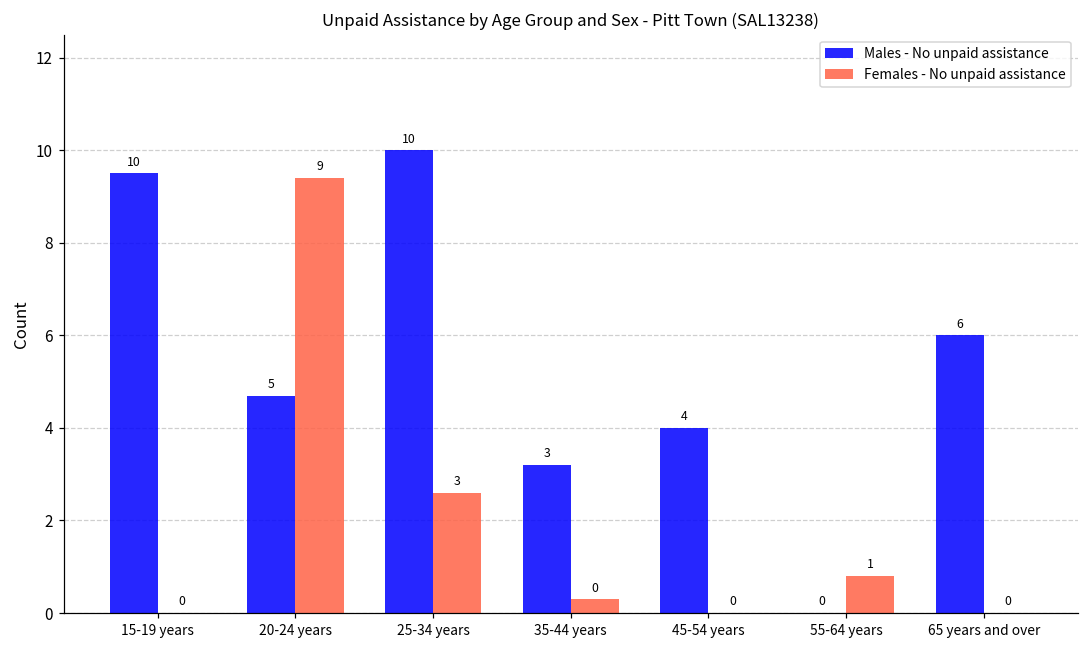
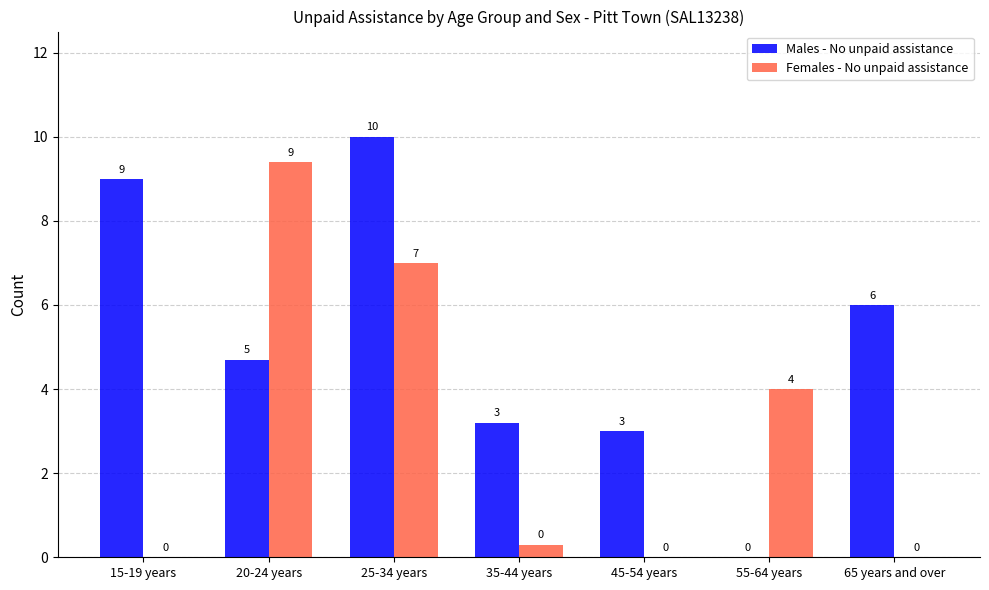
Males - No unpaid assistance, 15-19 years: 10 -> 9
Females - No unpaid assistance, 25-34 years: 3 -> 7
Males - No unpaid assistance, 45-54 years: 4 -> 3
Females - No unpaid assistance, 55-64 years: 1 -> 4
